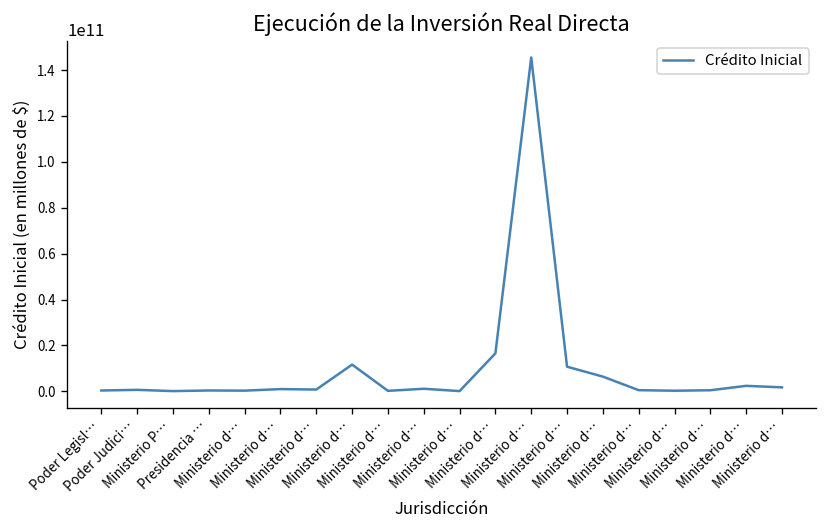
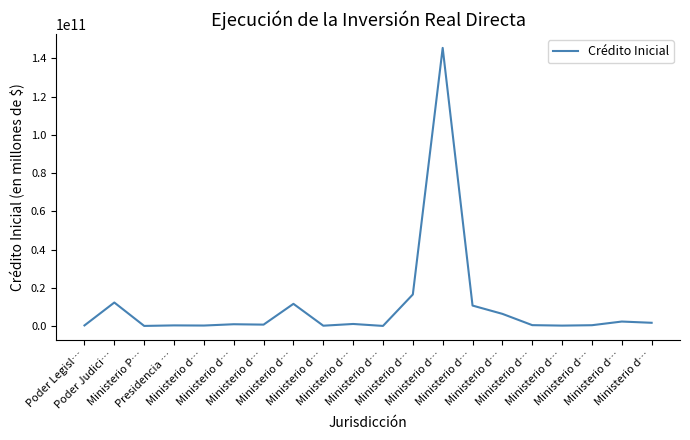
Poder Judici…: 1000000000 -> 12000000000
